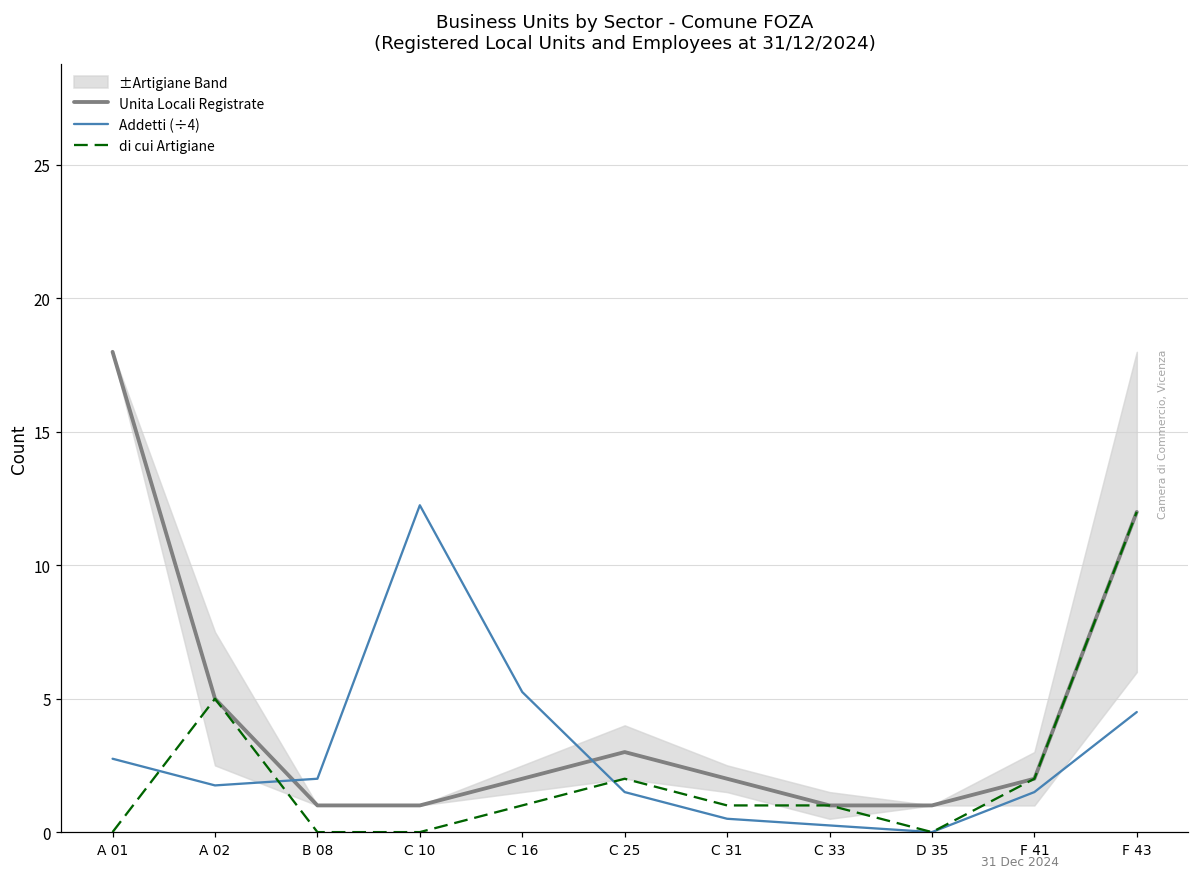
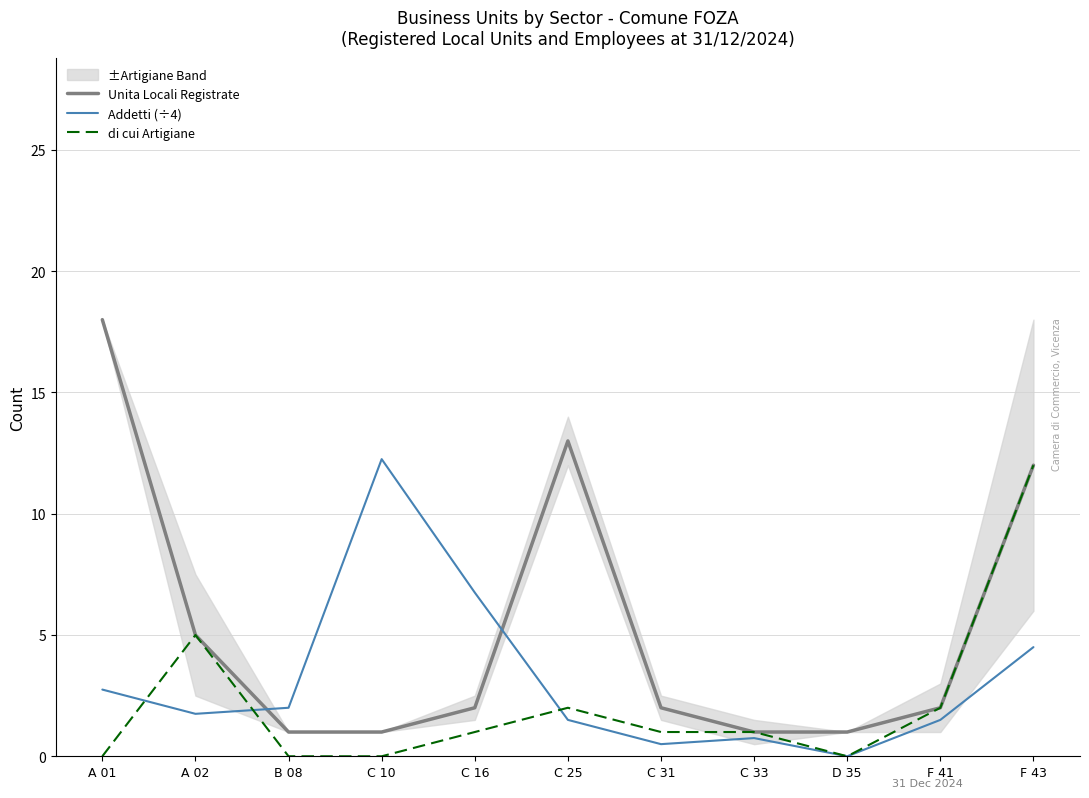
Addetti (÷4), C 16: 5.3 -> 6.8
Unita Locali Registrate, C 25: 3 -> 13
Addetti (÷4), C 33: 0.3 -> 0.8
